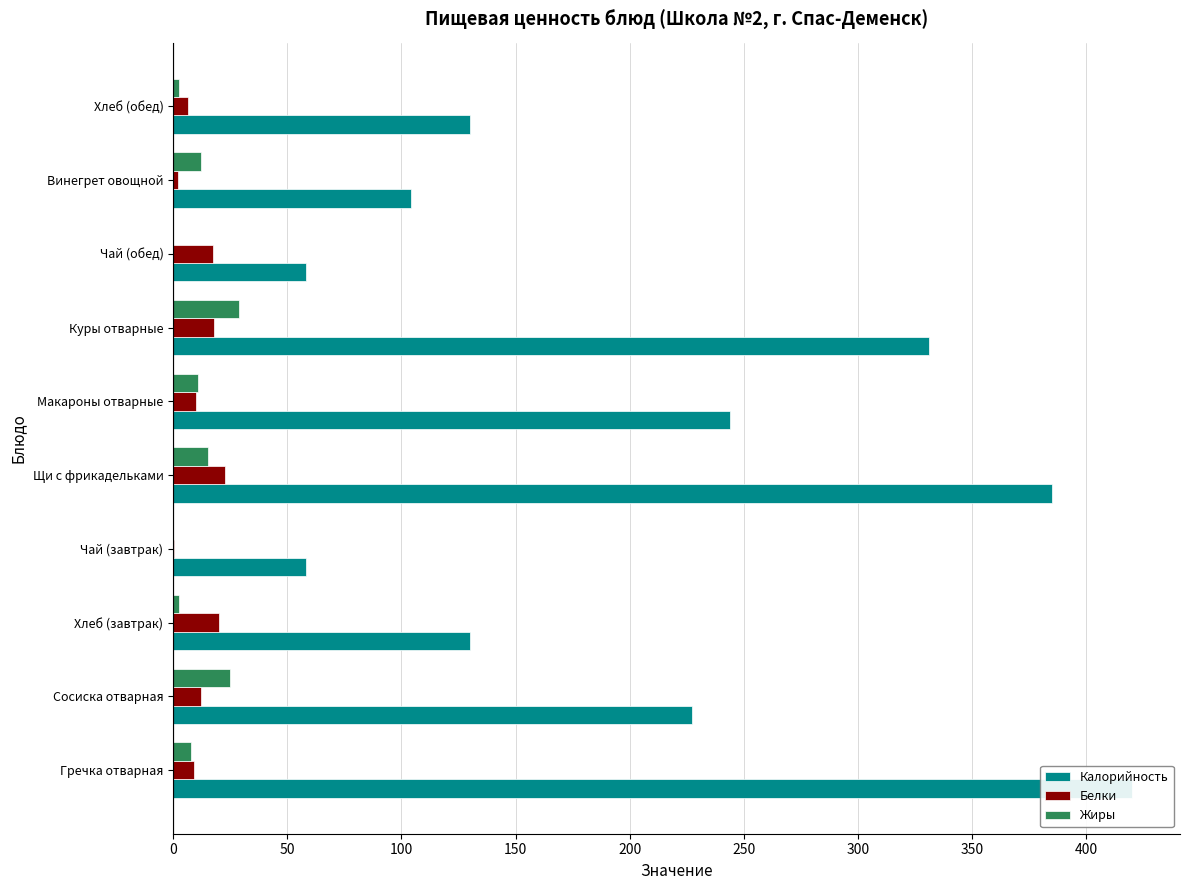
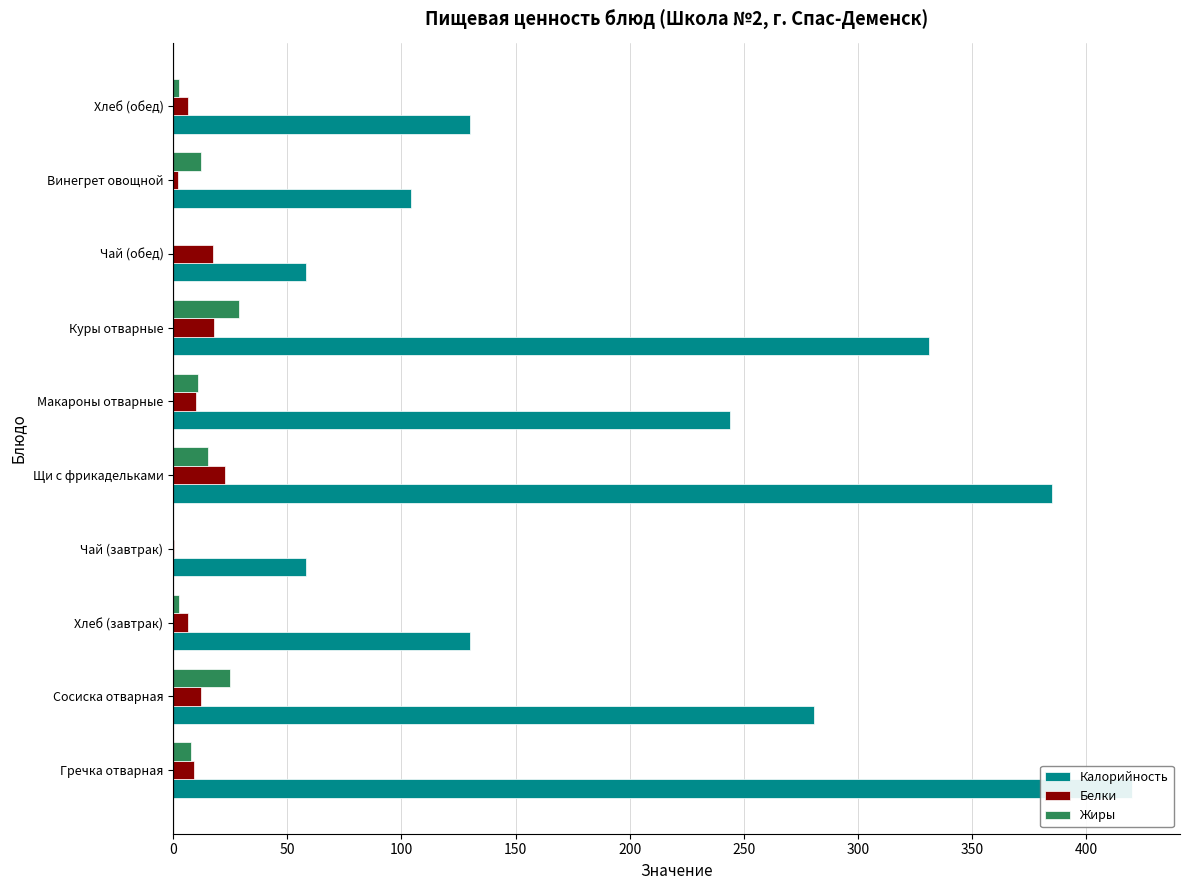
Белки, Хлеб (завтрак): 20 -> 7
Калорийность, Сосиска отварная: 227 -> 281
